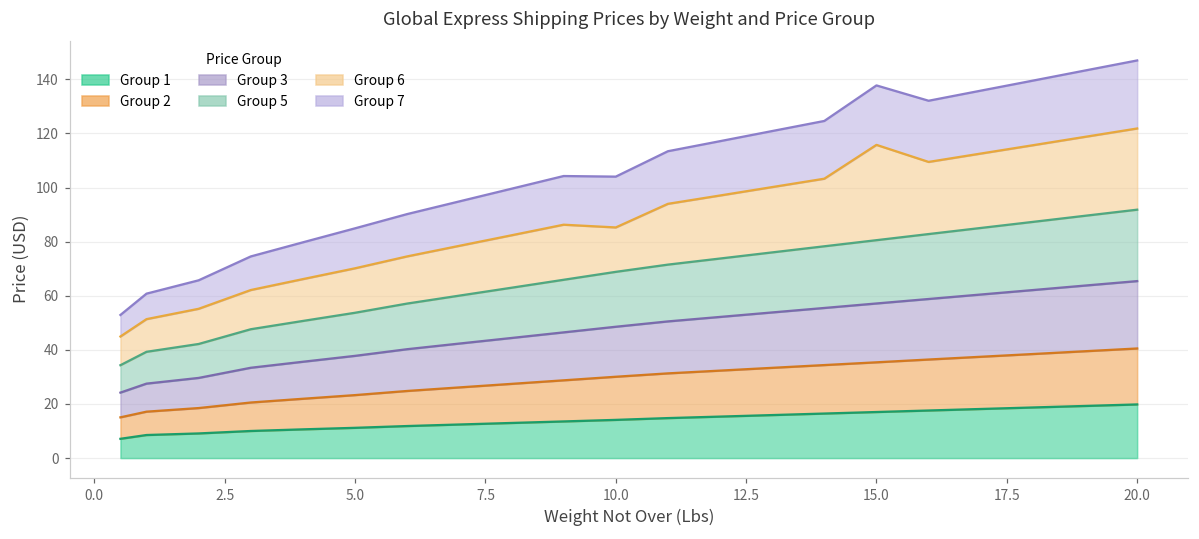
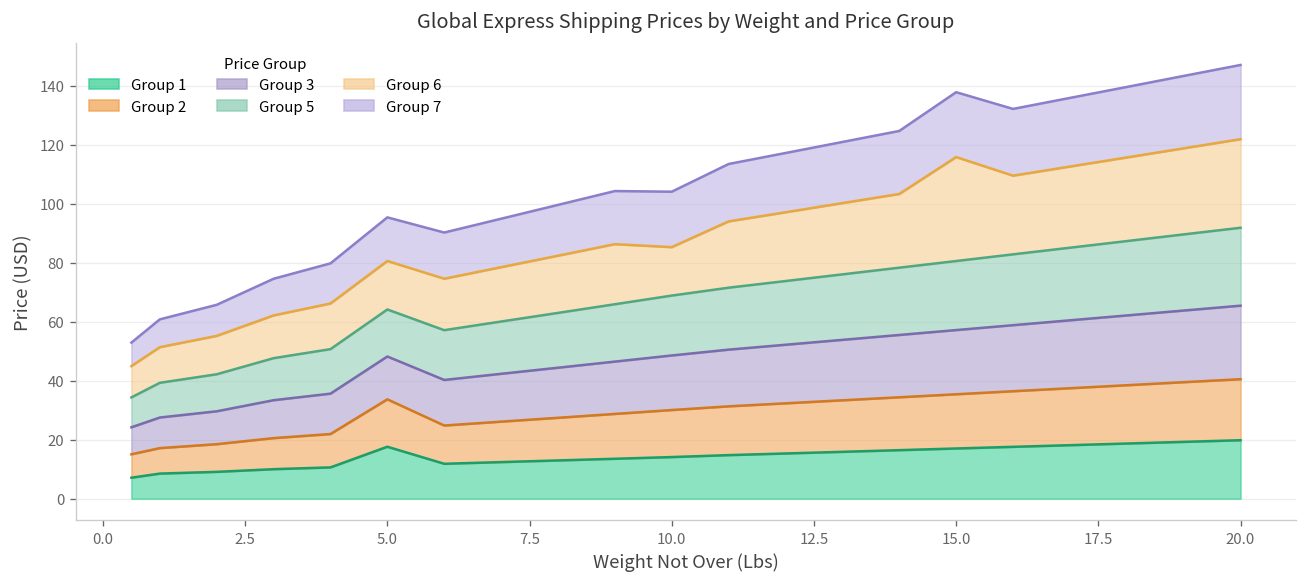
Group 1, 5.0: 11 -> 18
Group 2, 5.0: 12 -> 16
